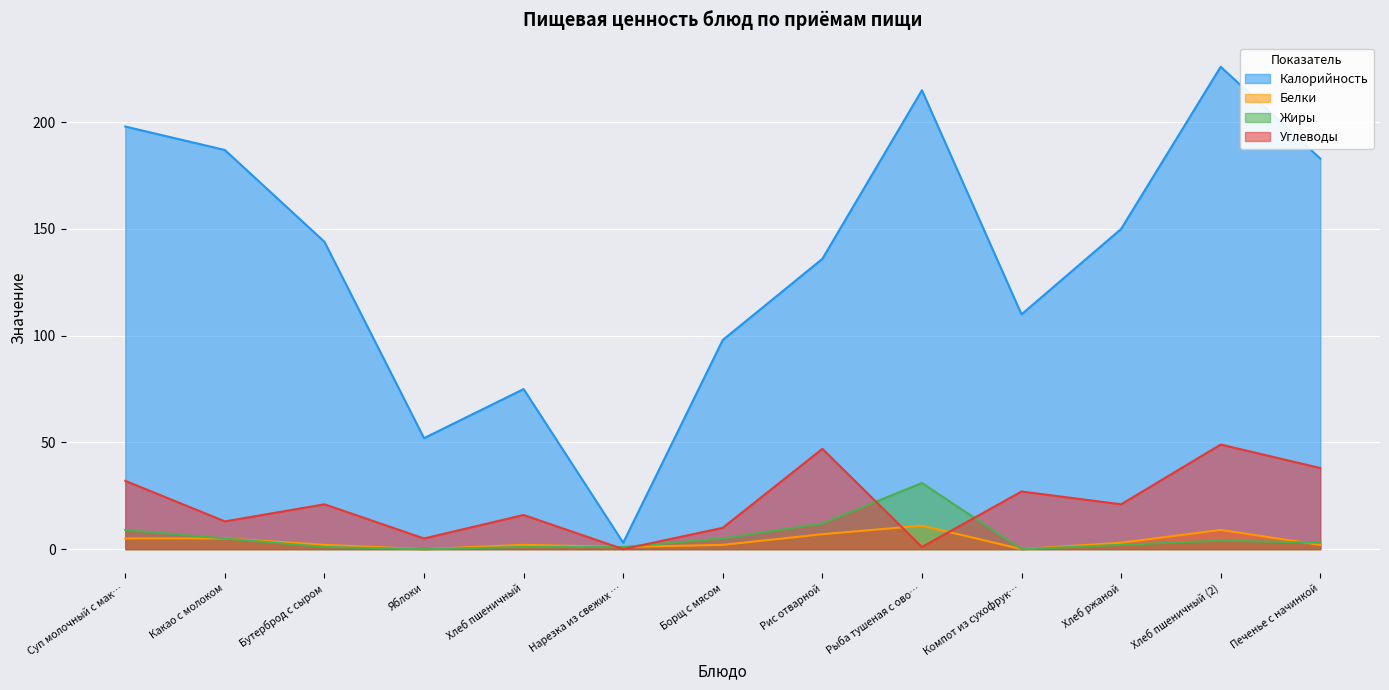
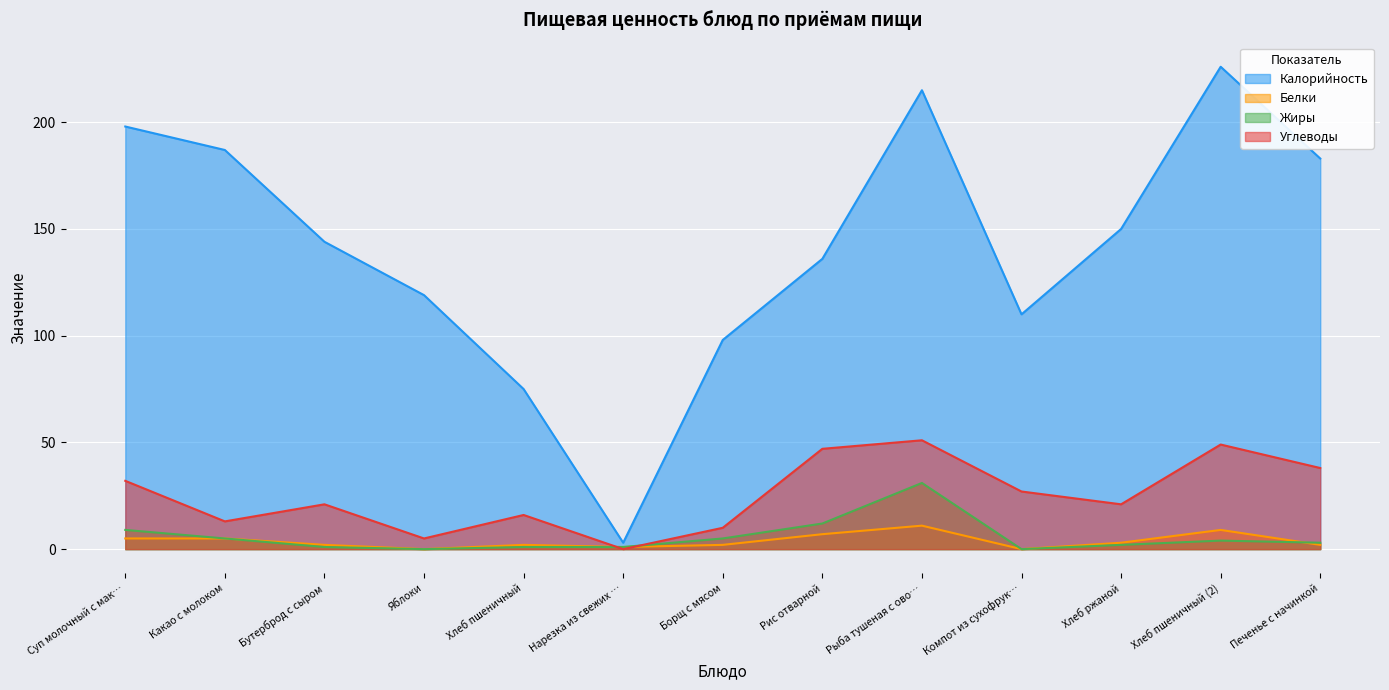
Калорийность, Яблоки: 52 -> 119
Углеводы, Рыба тушеная с ово…: 1 -> 51
